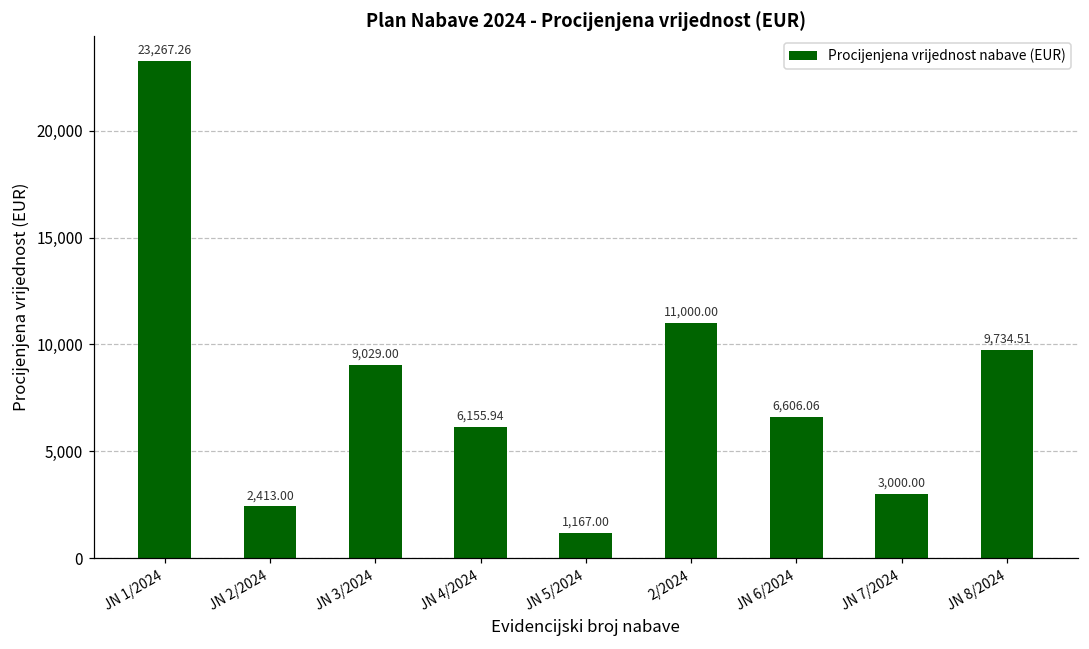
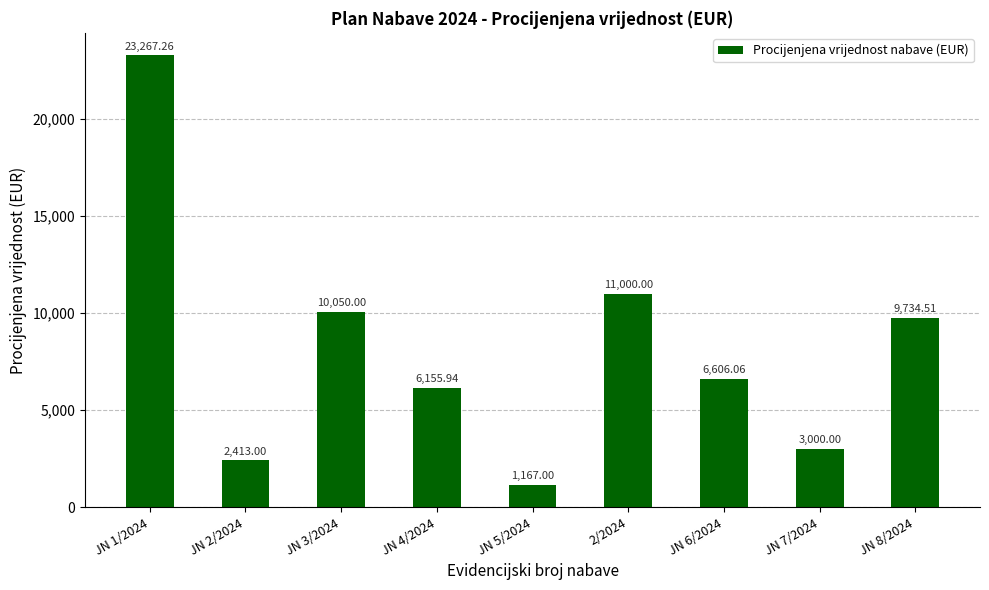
JN 3/2024: 9,029.00 -> 10,050.00
